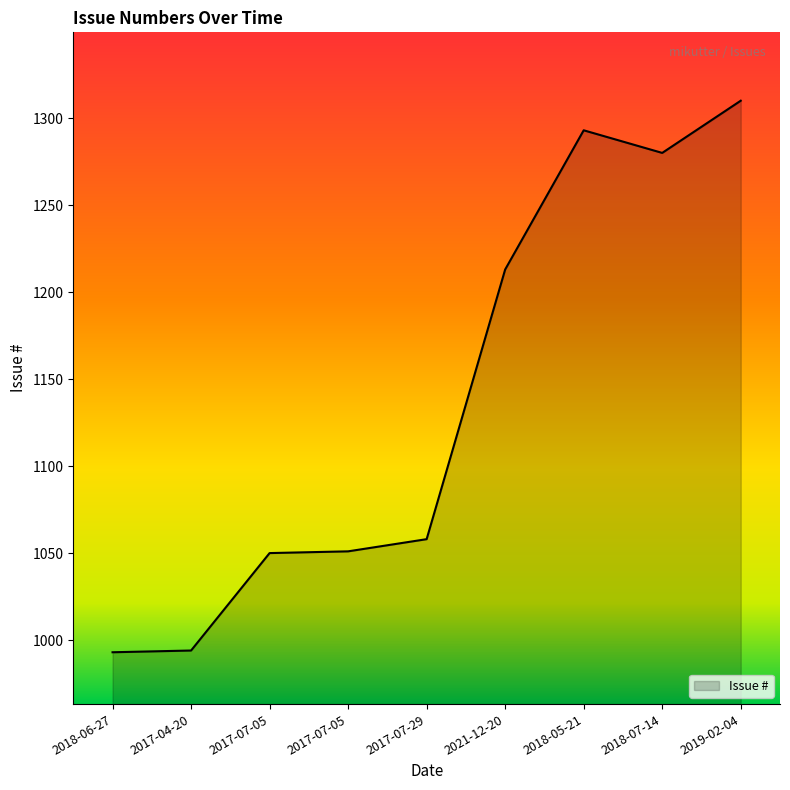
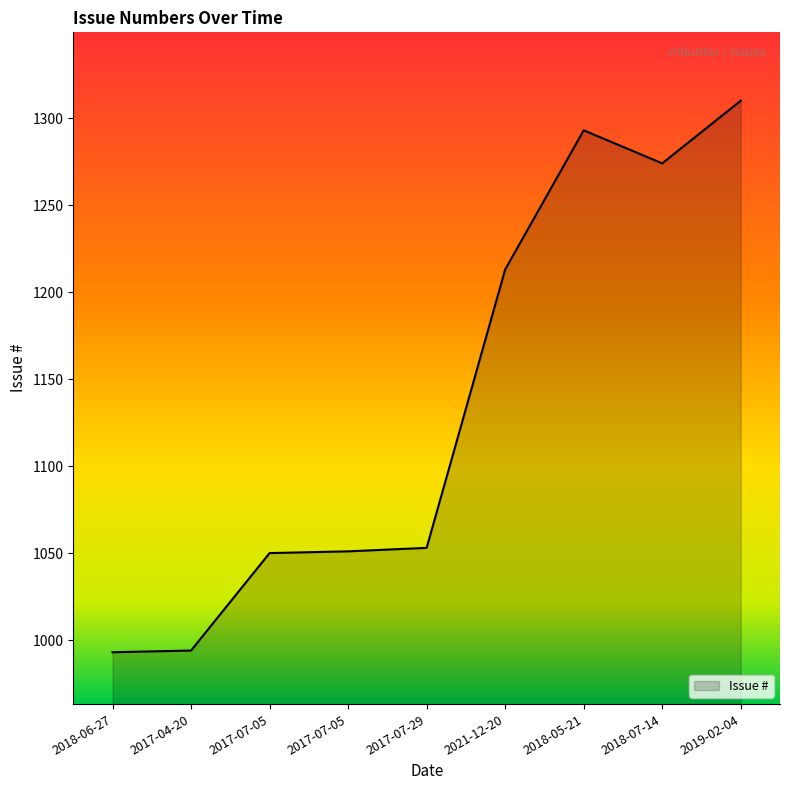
2017-07-29: 1058 -> 1053
2018-07-14: 1280 -> 1274
